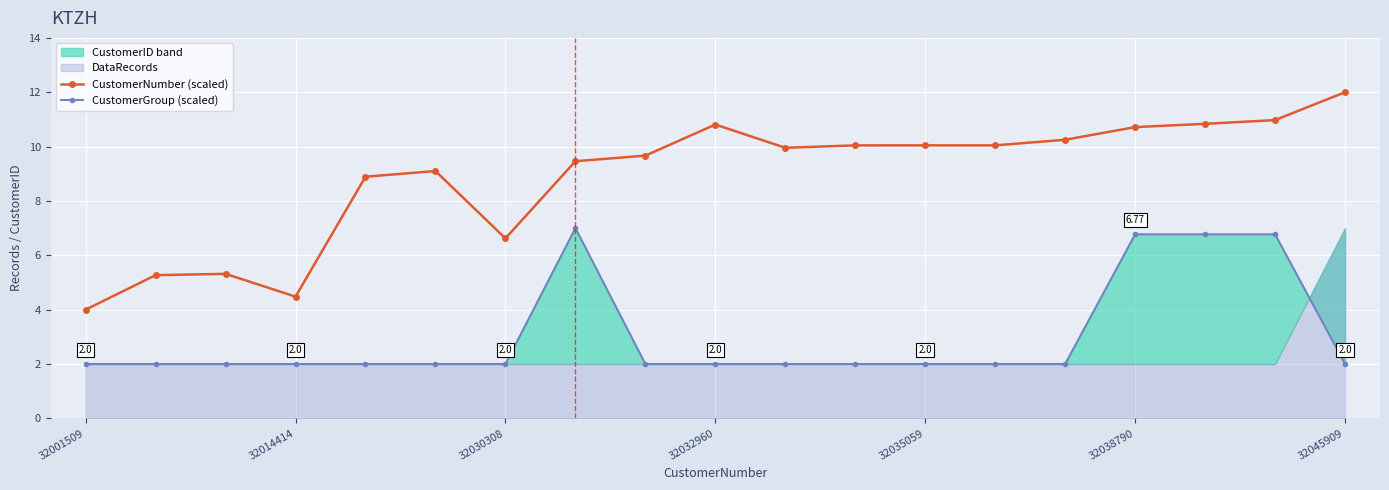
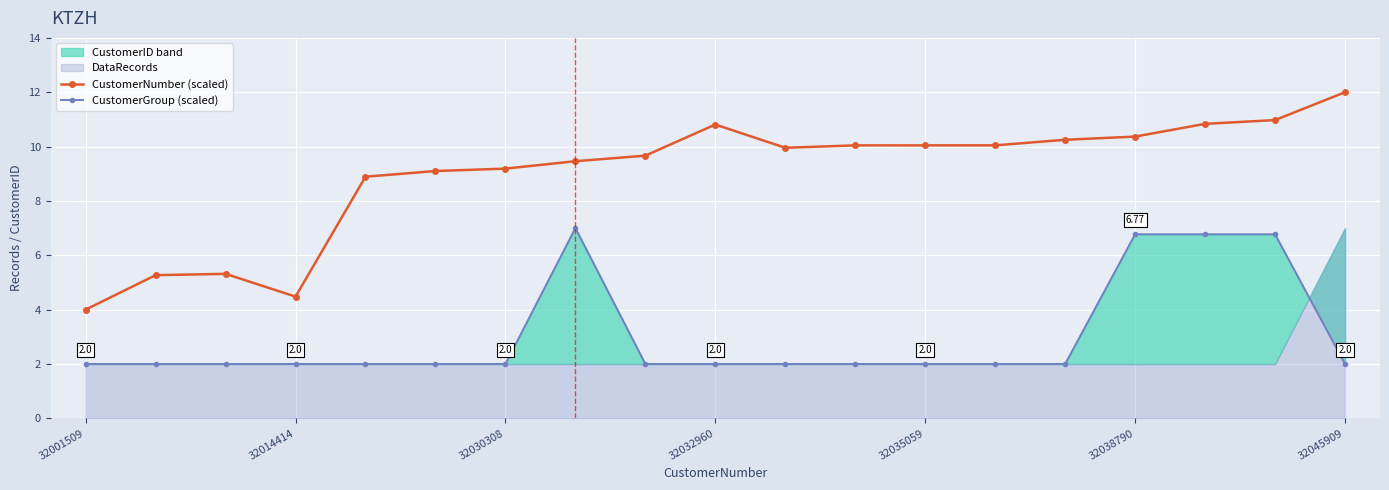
CustomerNumber (scaled), 32030308: 6.6 -> 9.2
CustomerNumber (scaled), 32038790: 10.7 -> 10.4
